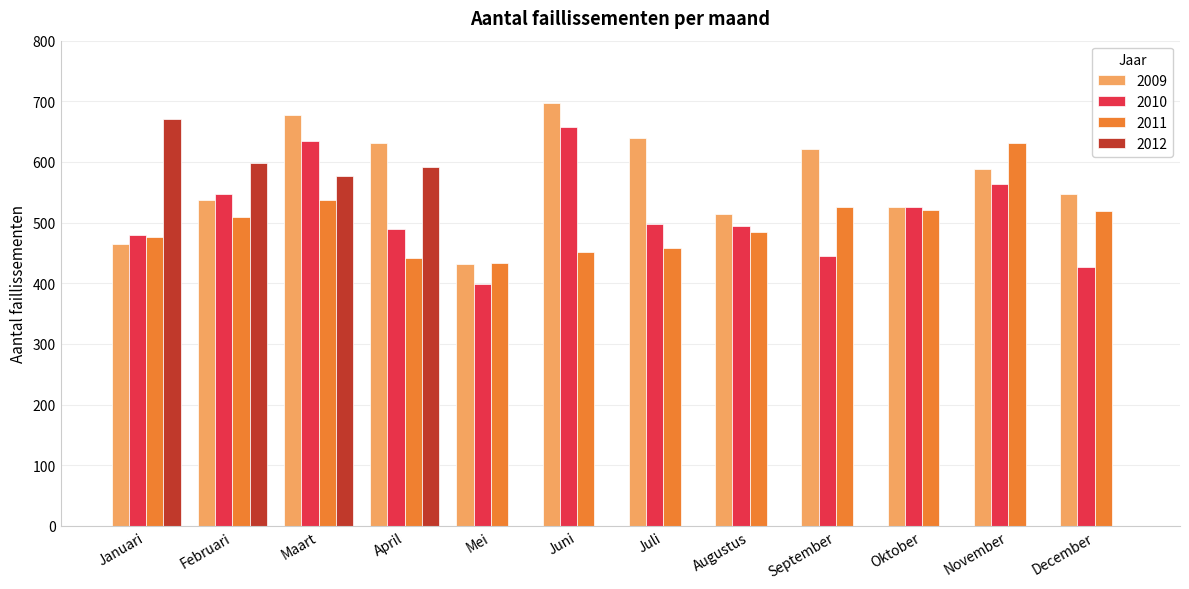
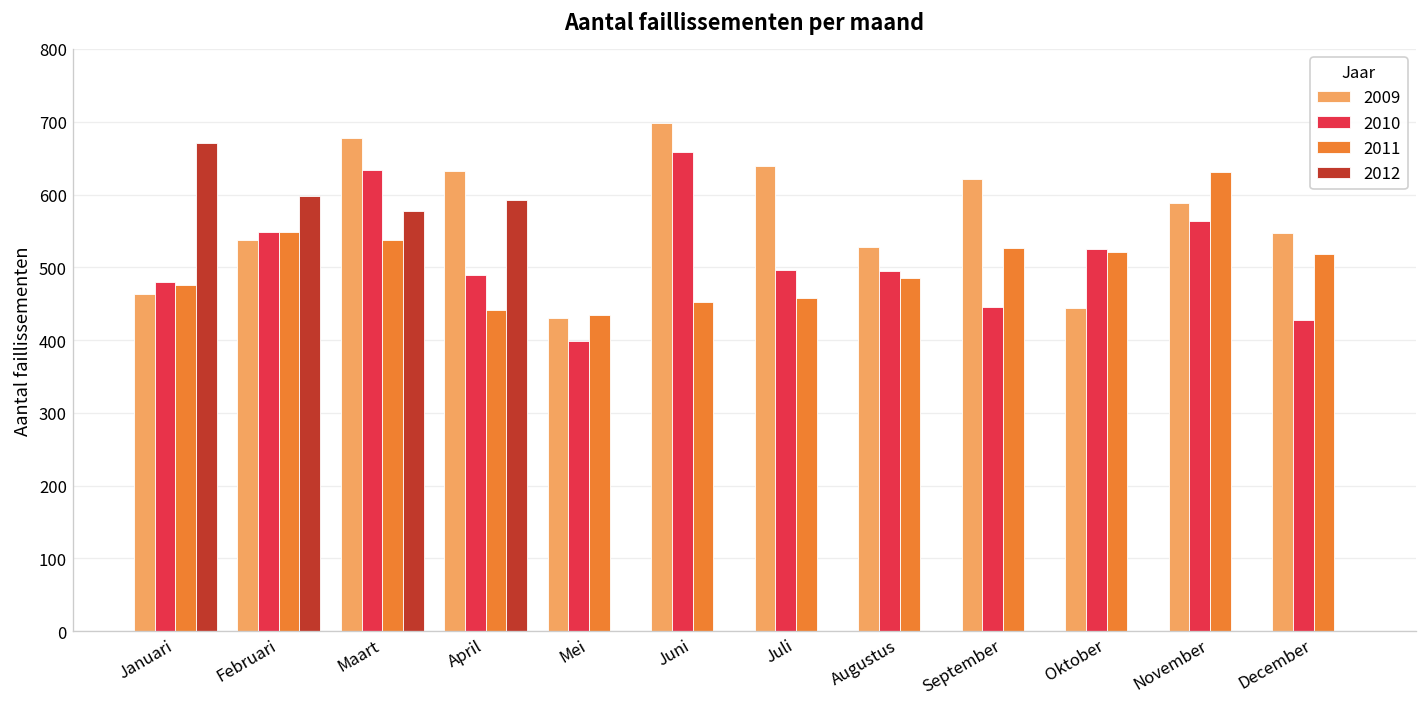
2011, Februari: 510 -> 550
2009, Augustus: 510 -> 530
2009, Oktober: 530 -> 440
